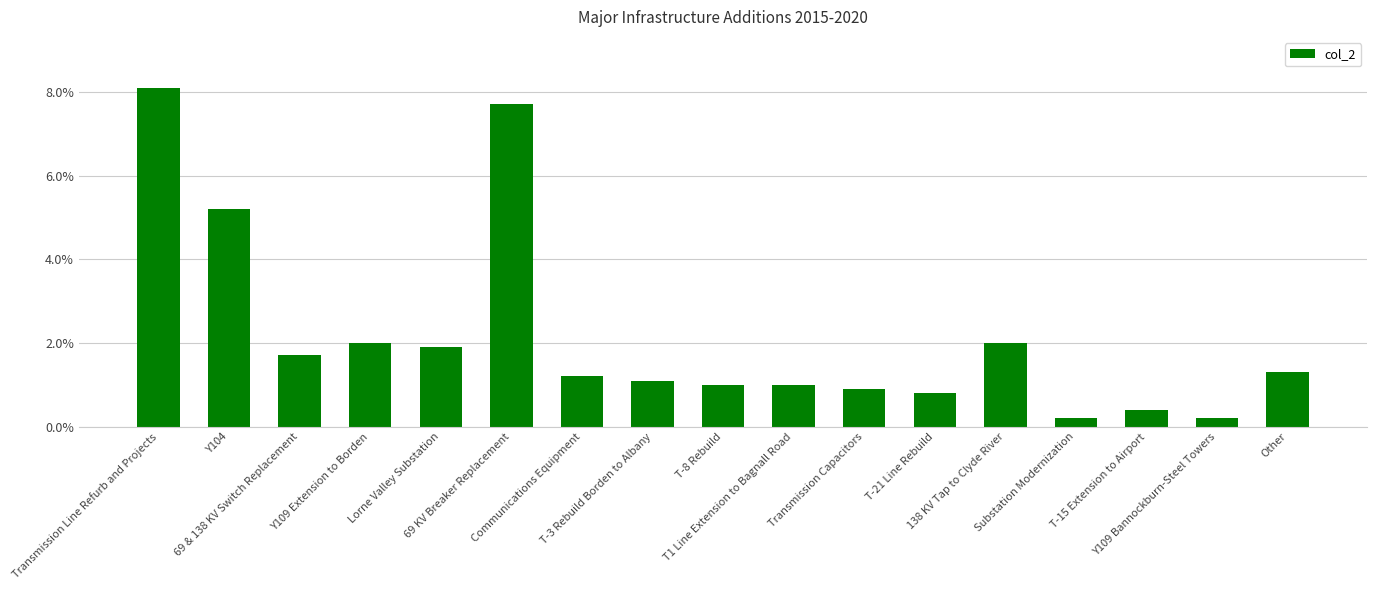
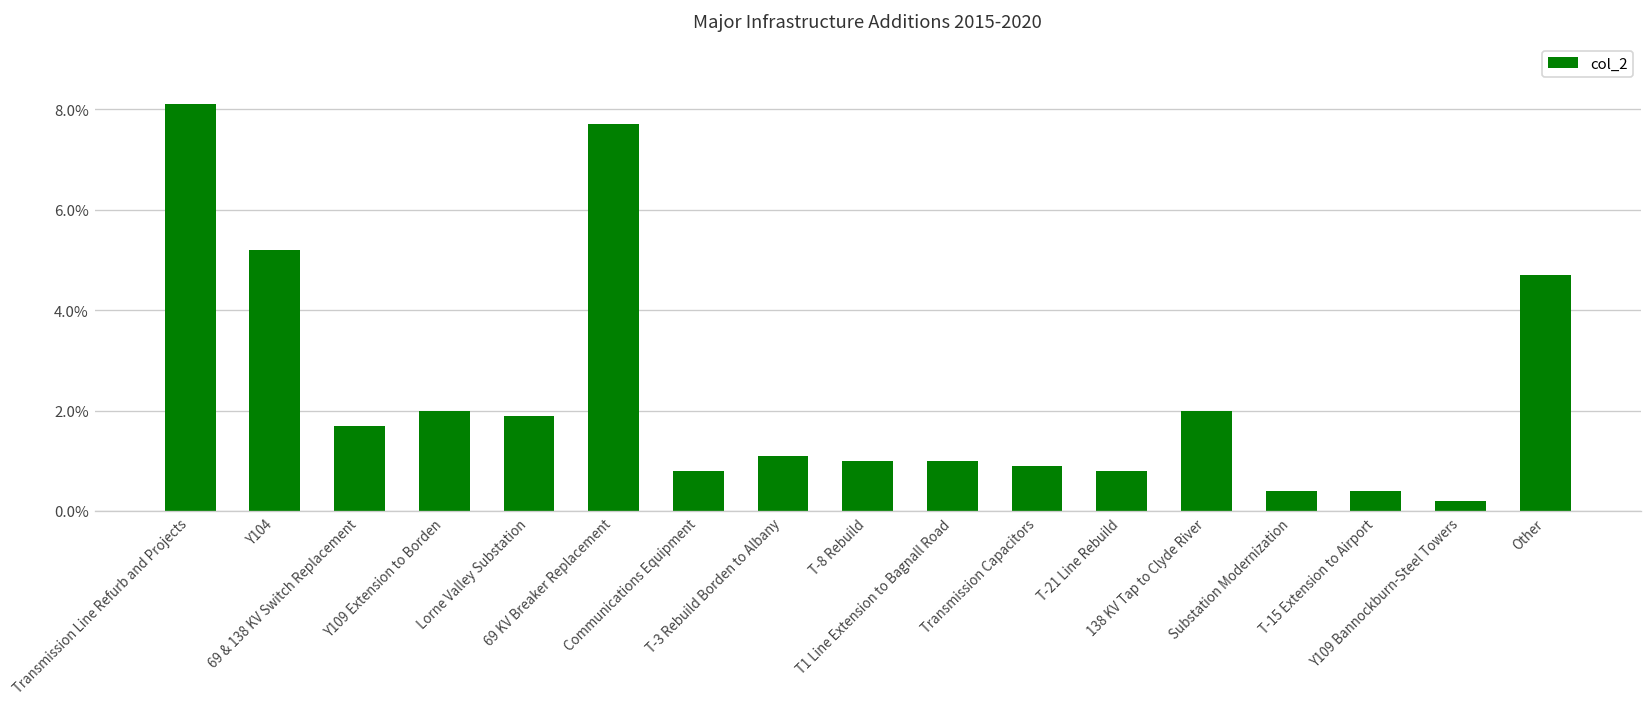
Communications Equipment: 1.2% -> 0.8%
Substation Modernization: 0.2% -> 0.4%
Other: 1.3% -> 4.7%
